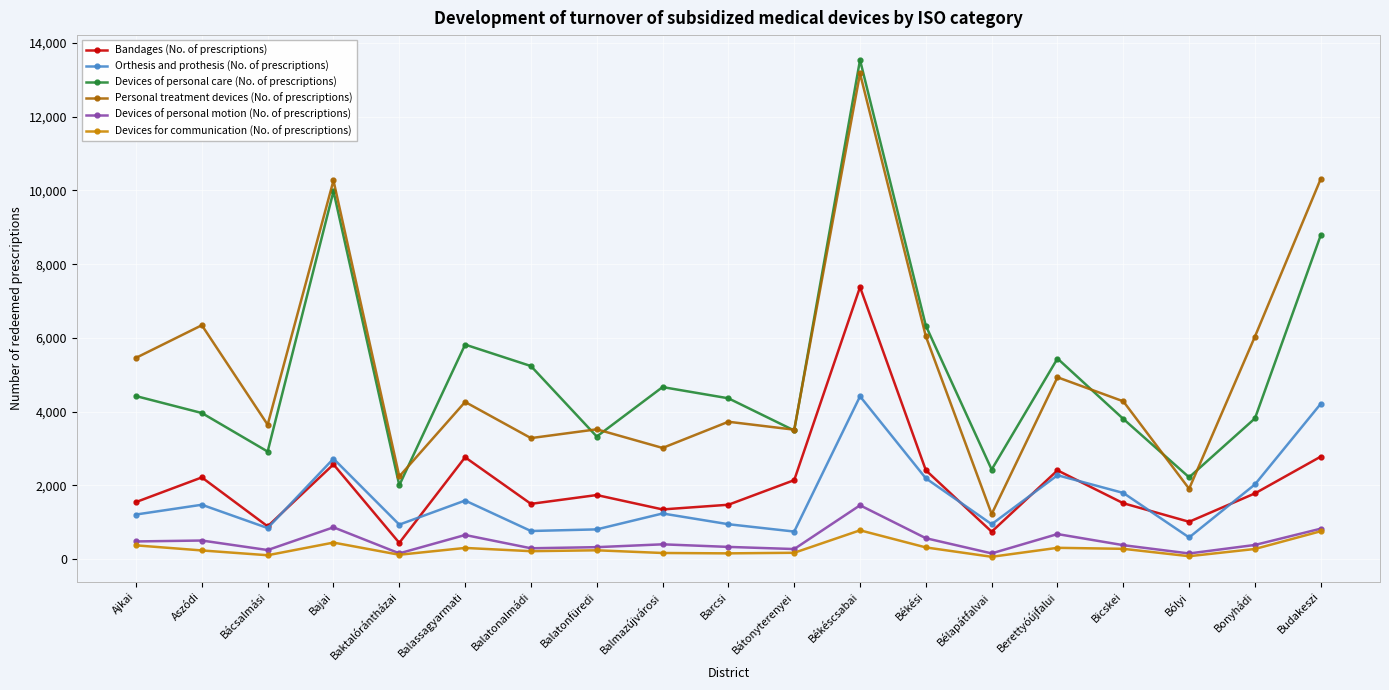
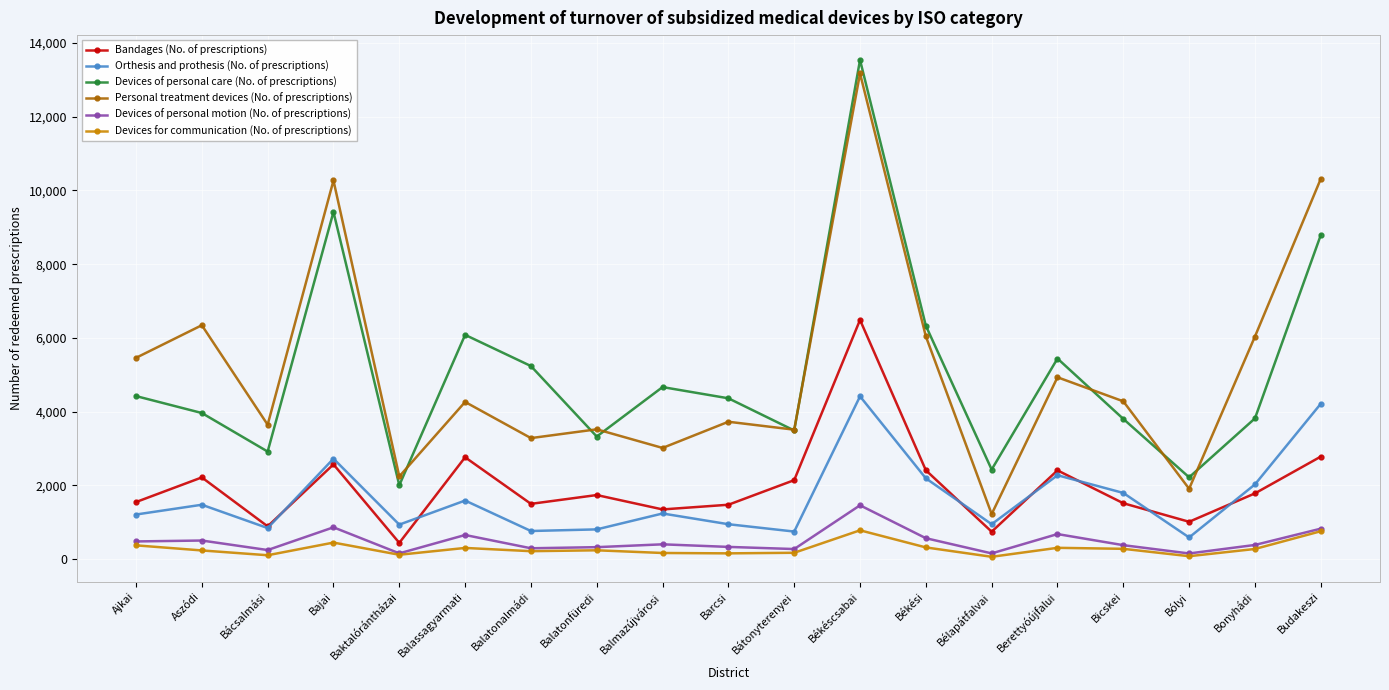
Devices of personal care (No. of prescriptions), Bajai: 10,000 -> 9,400
Devices of personal care (No. of prescriptions), Balassagyarmati: 5,800 -> 6,100
Bandages (No. of prescriptions), Békéscsabai: 7,400 -> 6,500
